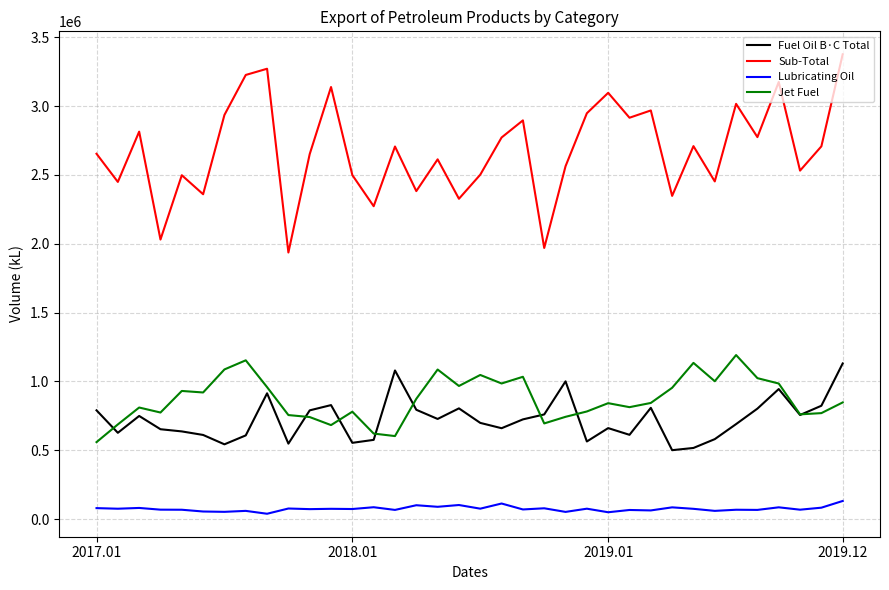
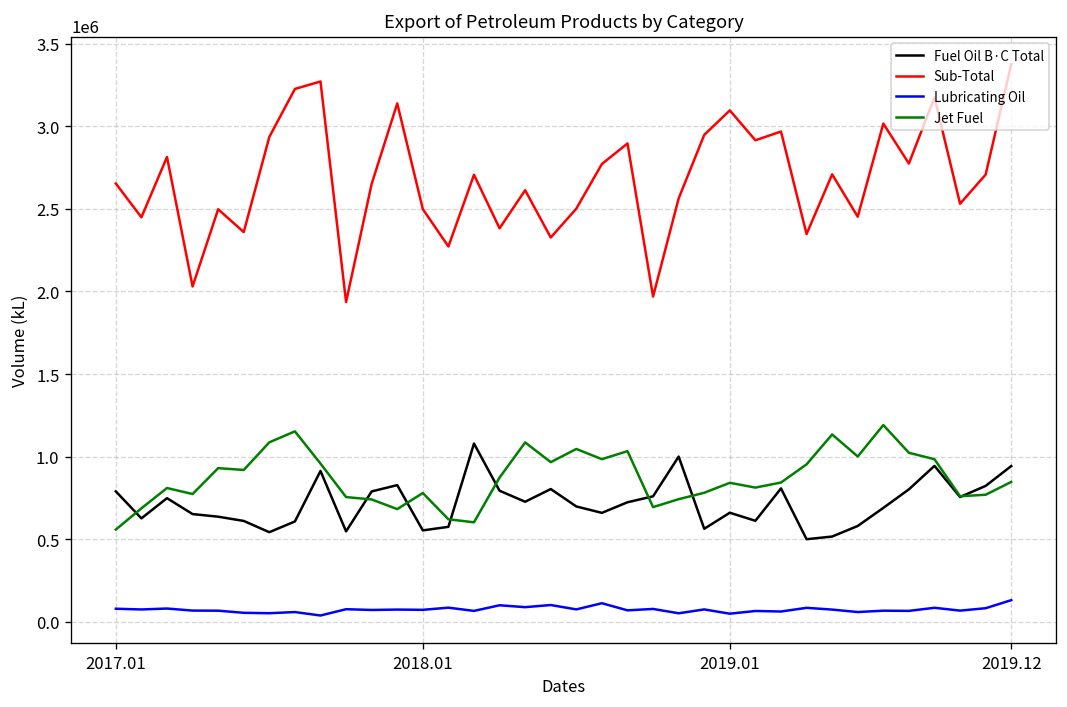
Fuel Oil B·C Total, 2019.12: 1130000 -> 940000
